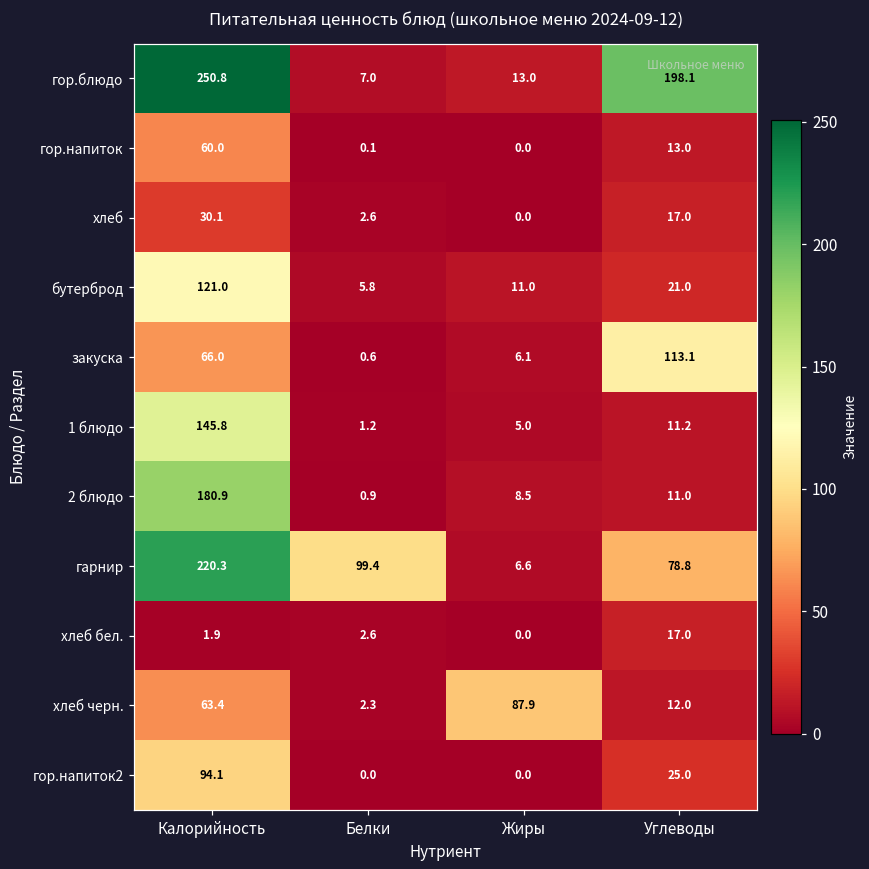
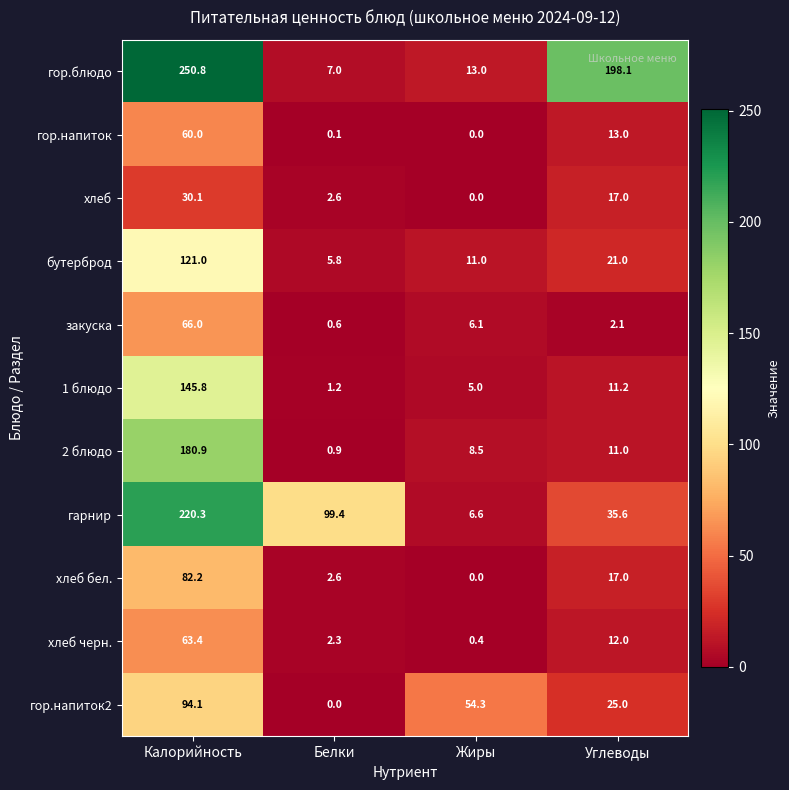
закуска, Углеводы: 113.1 -> 2.1
гарнир, Углеводы: 78.8 -> 35.6
хлеб бел., Калорийность: 1.9 -> 82.2
хлеб черн., Жиры: 87.9 -> 0.4
гор.напиток2, Жиры: 0.0 -> 54.3
